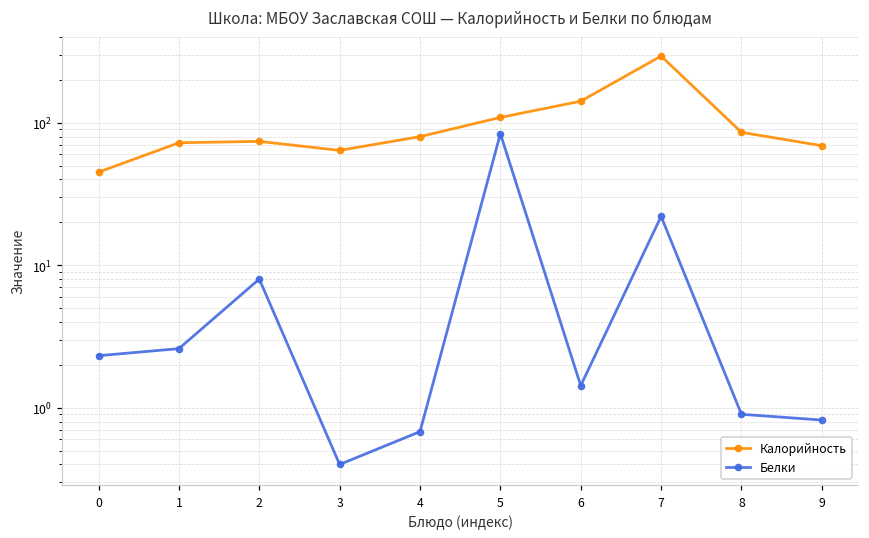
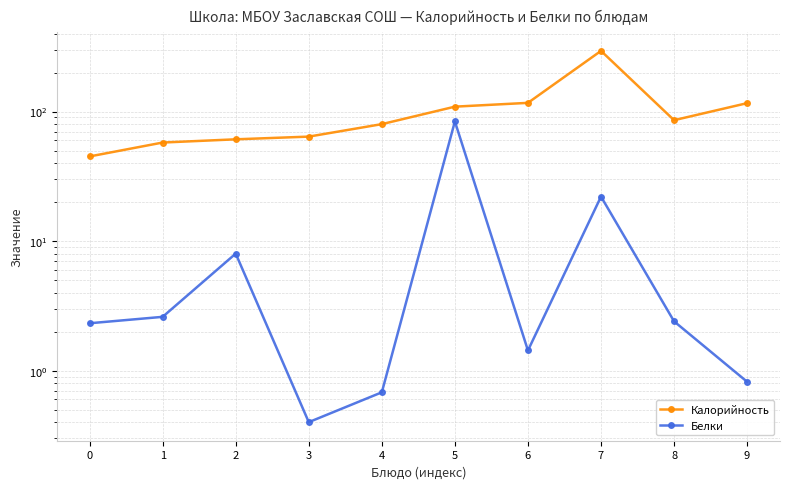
Калорийность, 1: 70 -> 60
Калорийность, 2: 70 -> 60
Калорийность, 6: 140 -> 120
Белки, 8: 0.9 -> 2.4
Калорийность, 9: 70 -> 120
